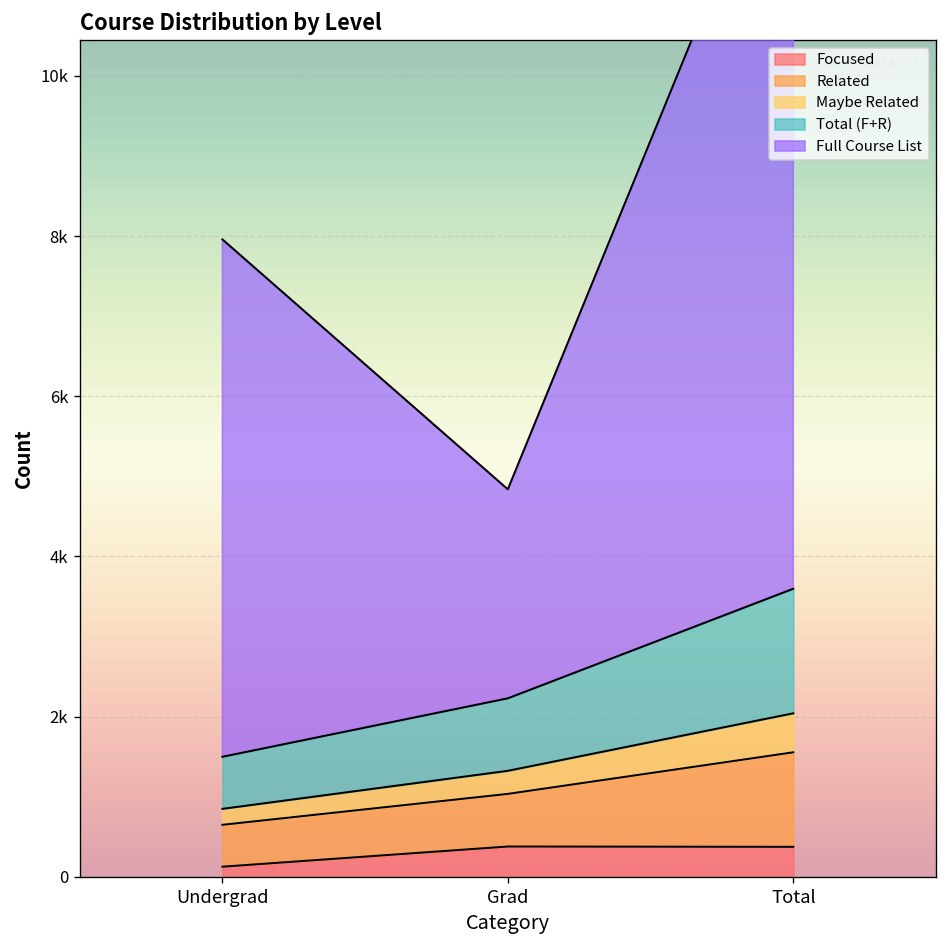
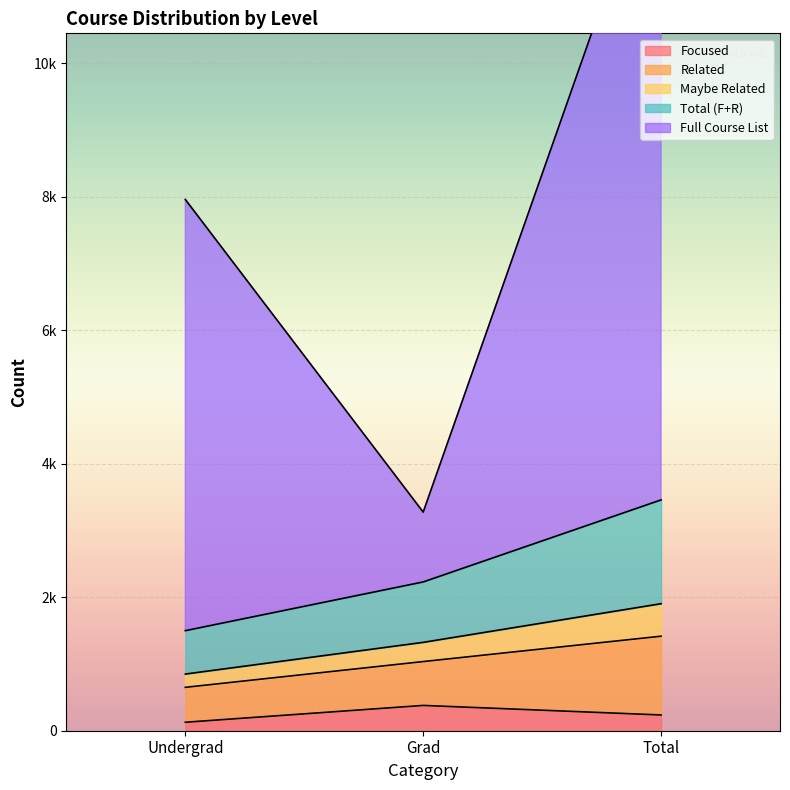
Full Course List, Grad: 2600 -> 1000
Focused, Total: 400 -> 200
